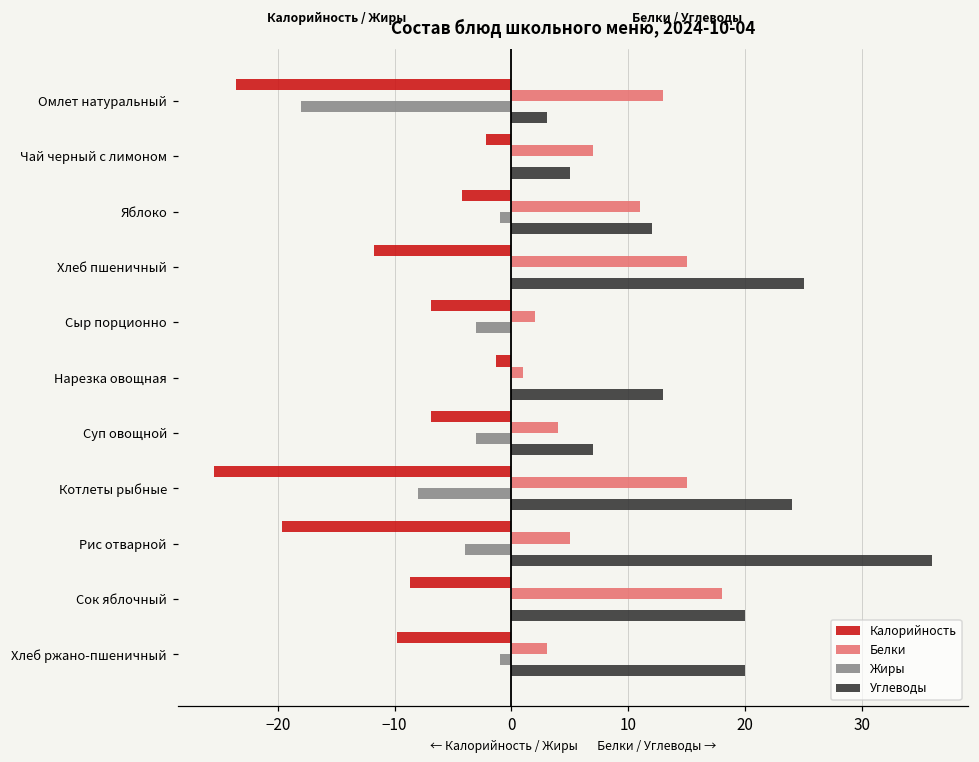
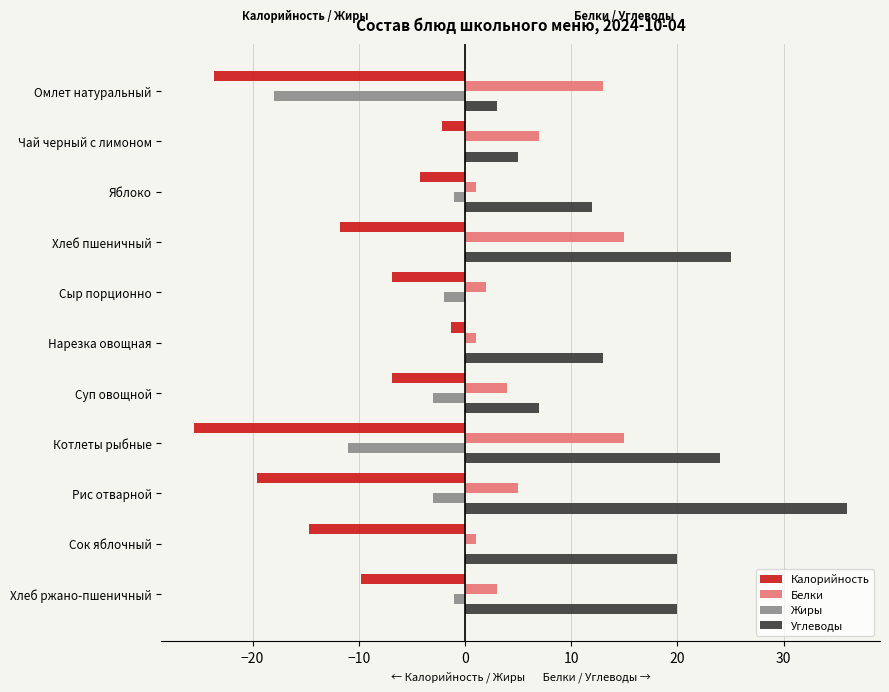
Белки, Яблоко: 11 -> 1
Жиры, Сыр порционно: -3.0 -> -2.0
Жиры, Котлеты рыбные: -8.0 -> -11.0
Жиры, Рис отварной: -4.0 -> -3.0
Калорийность, Сок яблочный: -8.7 -> -14.7
Белки, Сок яблочный: 18 -> 1
